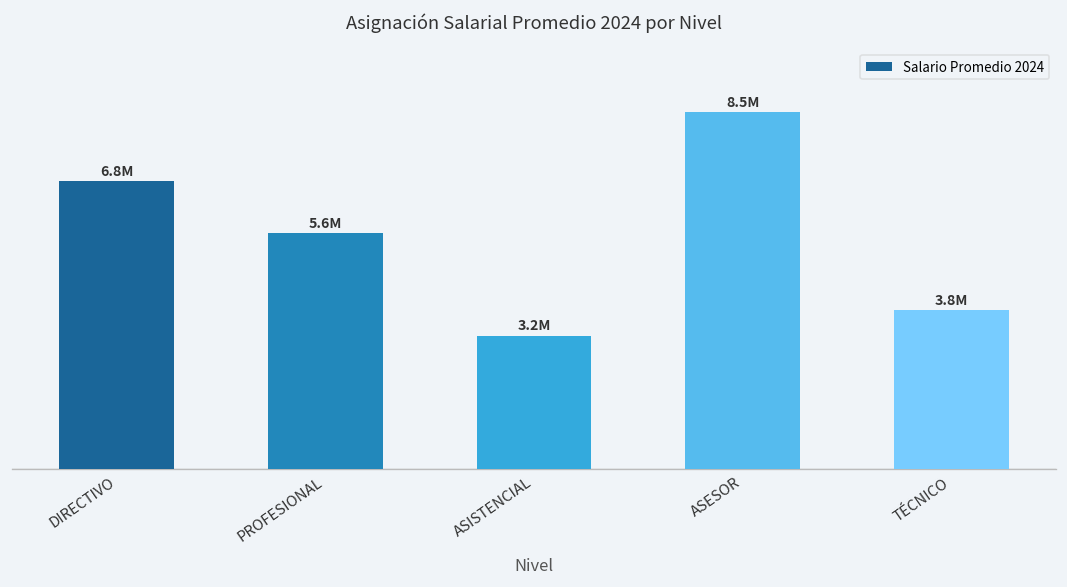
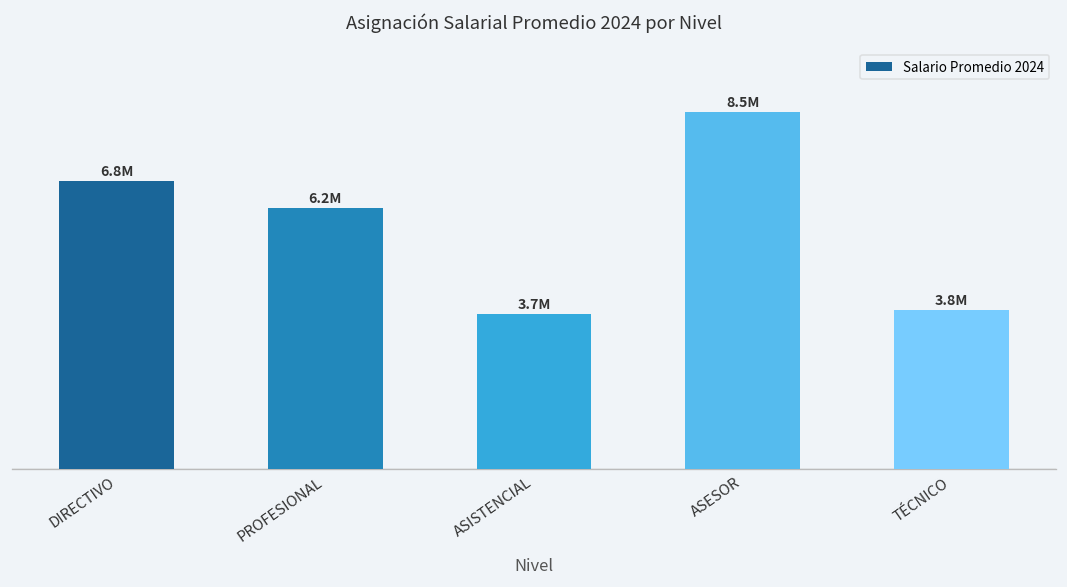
PROFESIONAL: 5.6M -> 6.2M
ASISTENCIAL: 3.2M -> 3.7M
